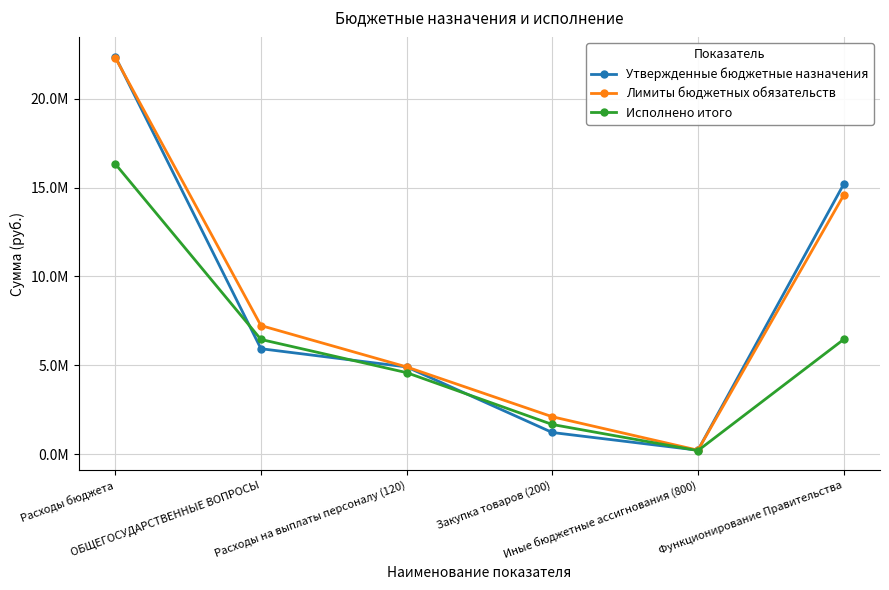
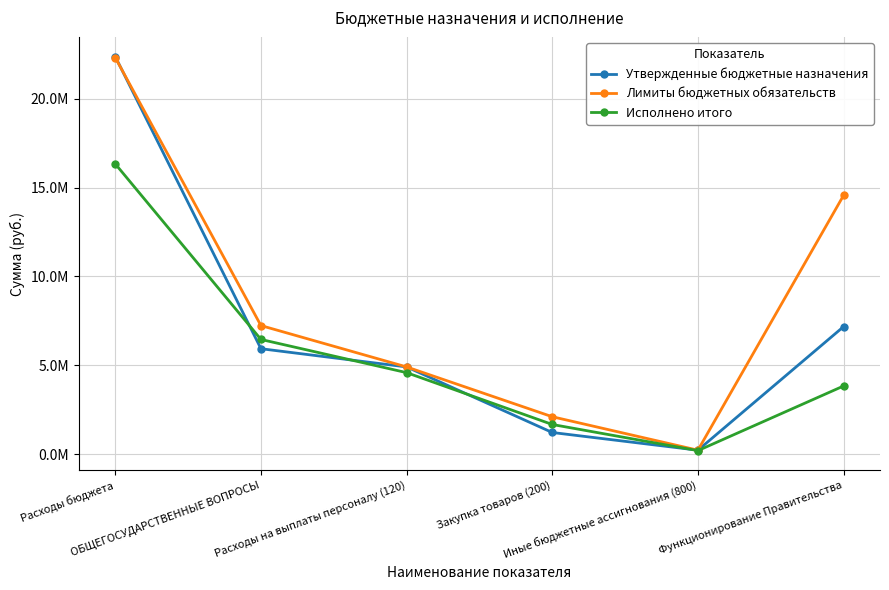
Утвержденные бюджетные назначения, Функционирование Правительства: 15200000 -> 7200000
Исполнено итого, Функционирование Правительства: 6400000 -> 3800000
